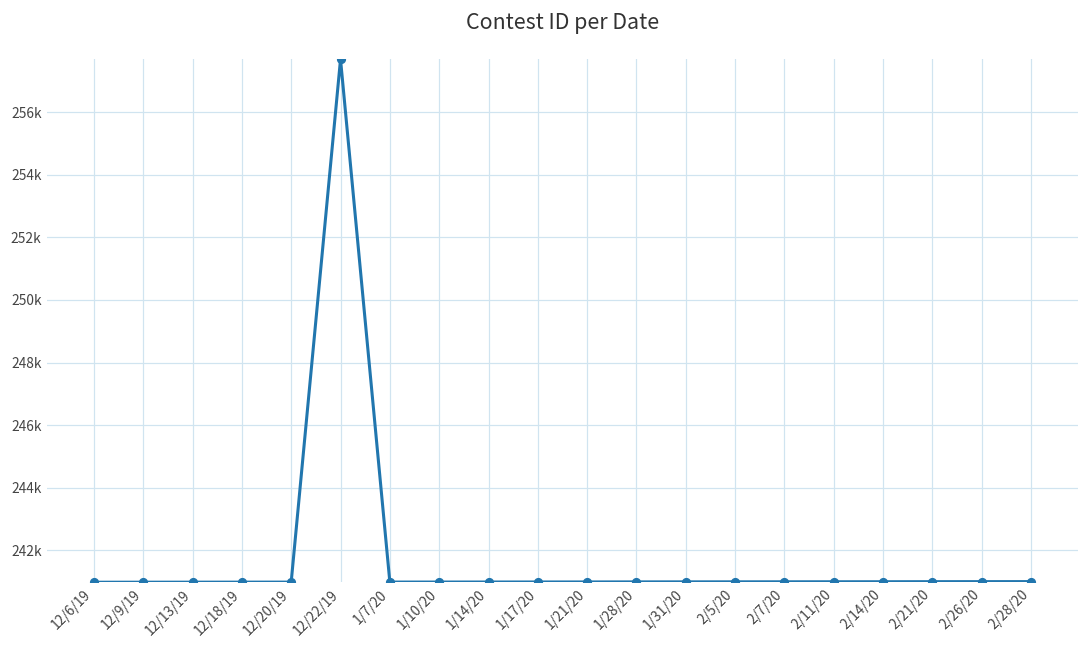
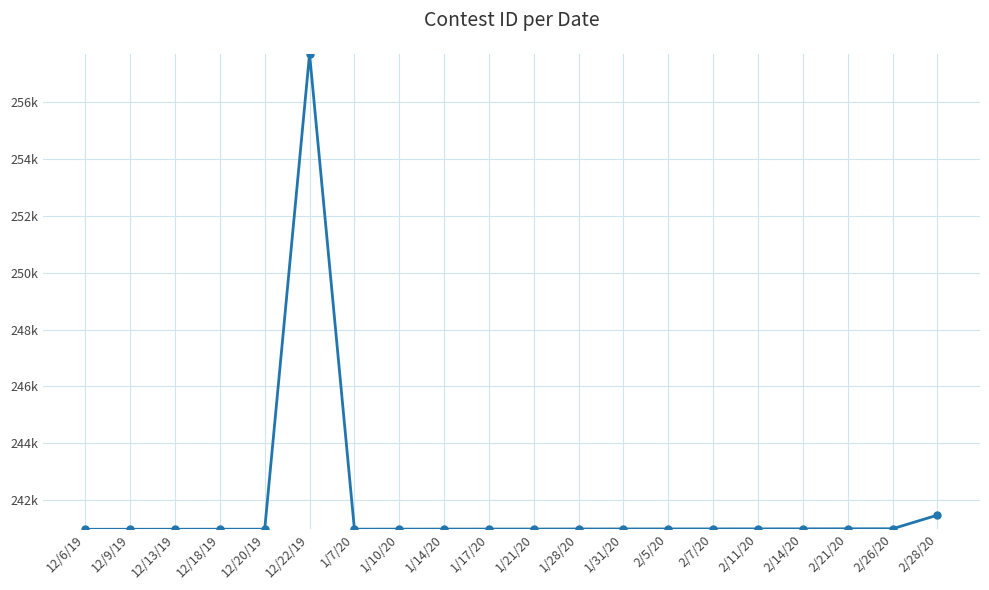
2/28/20: 241000 -> 241500
